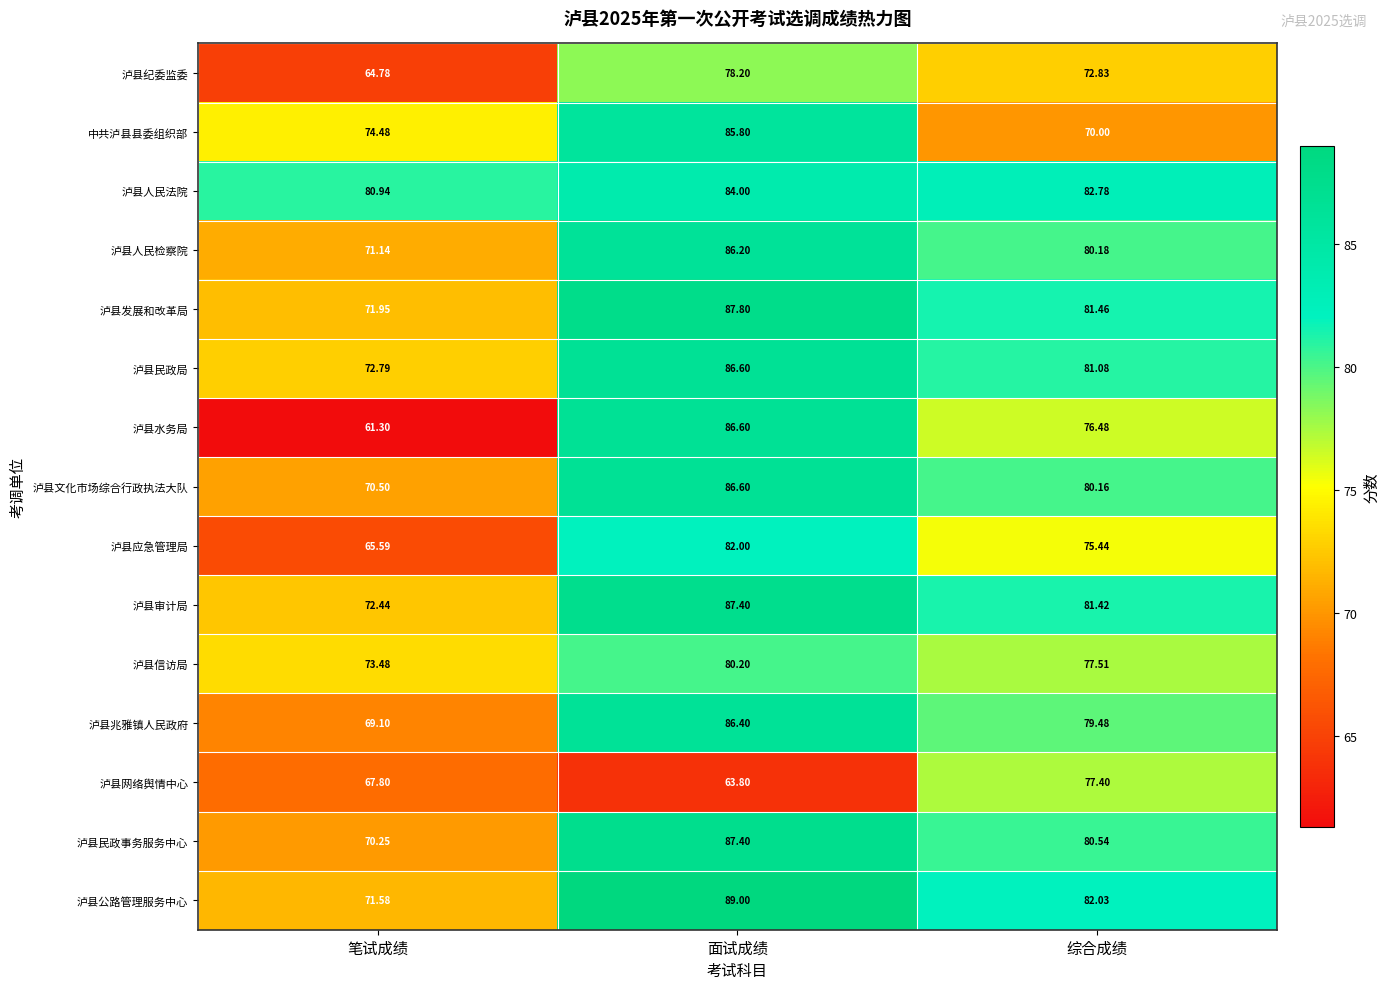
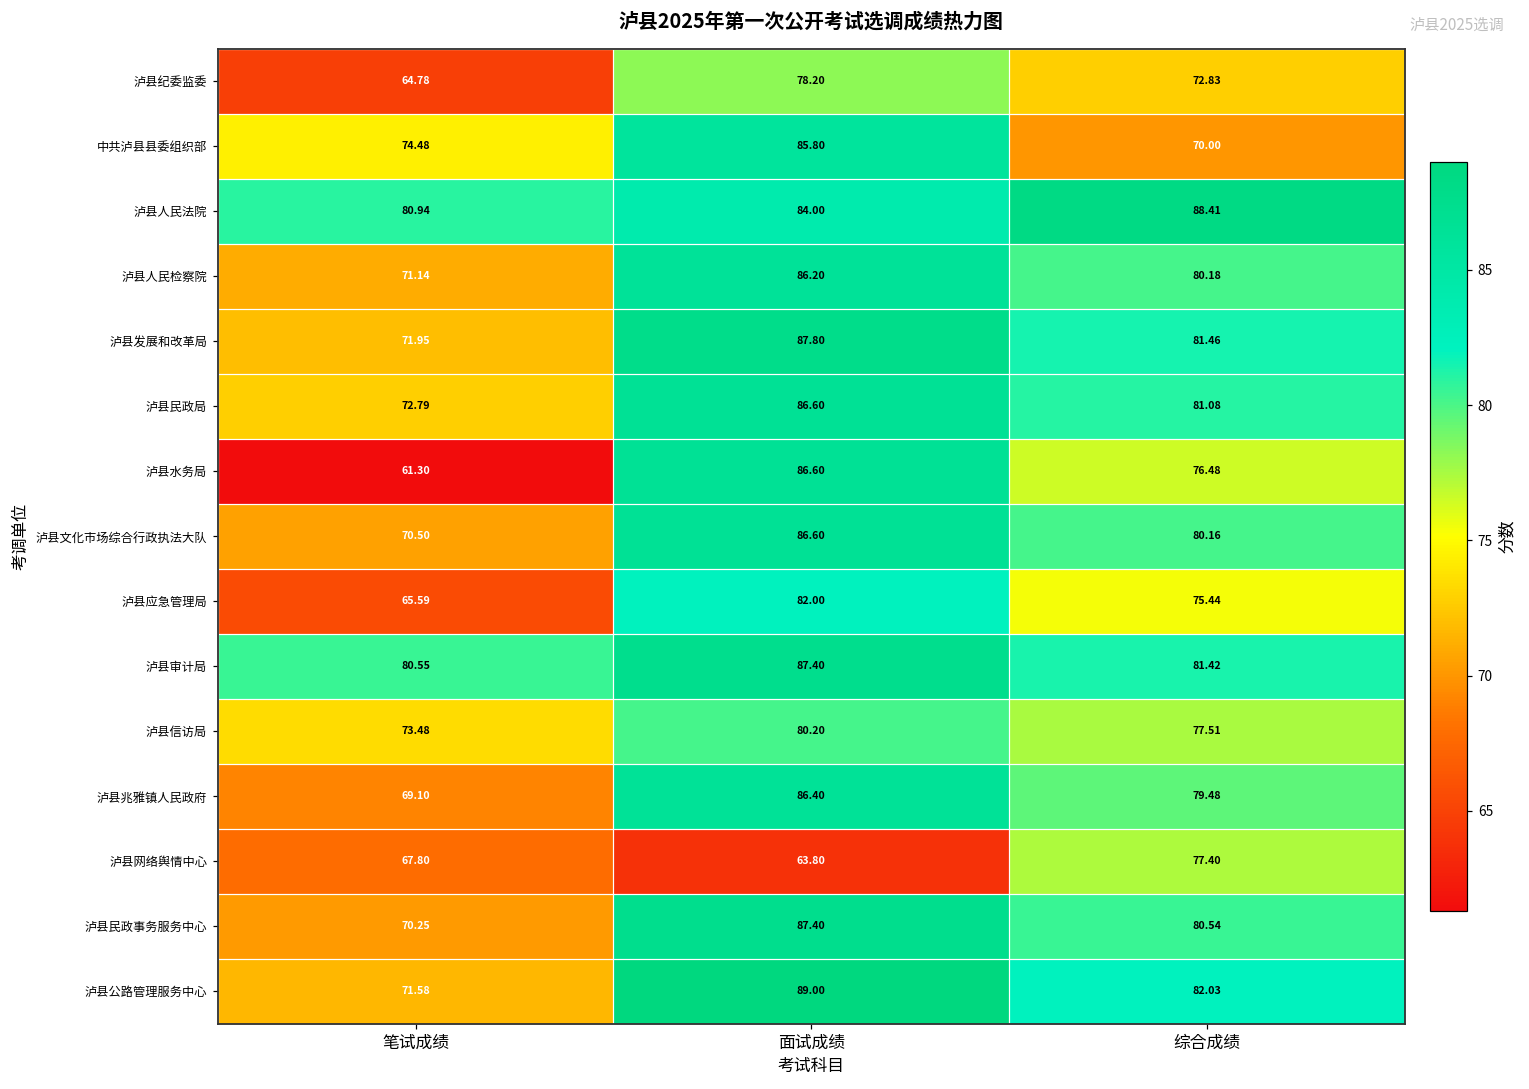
泸县人民法院, 综合成绩: 82.78 -> 88.41
泸县审计局, 笔试成绩: 72.44 -> 80.55
